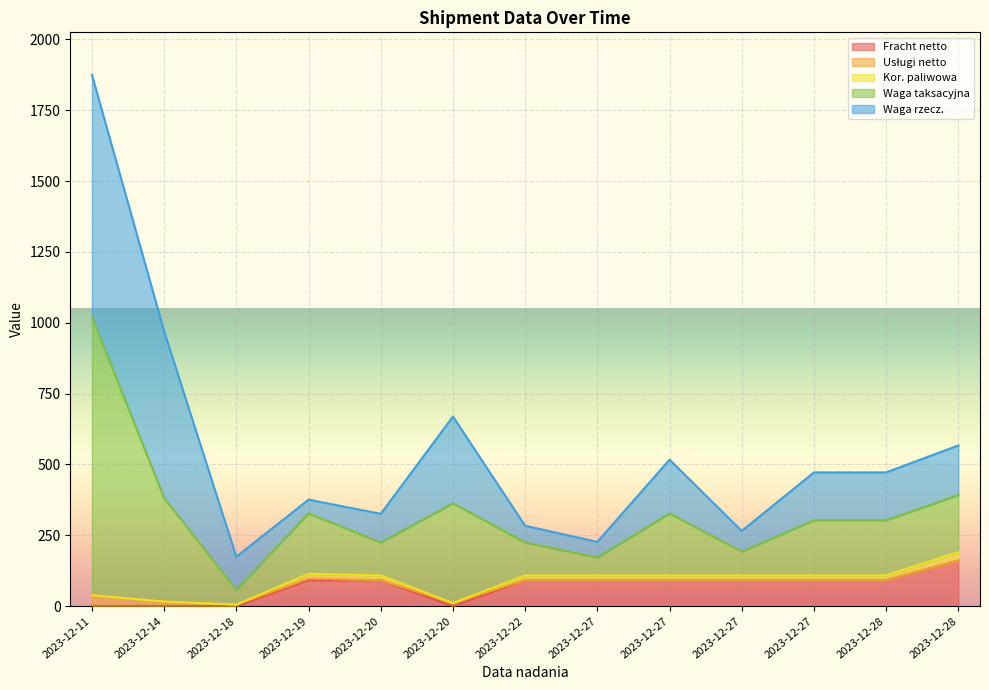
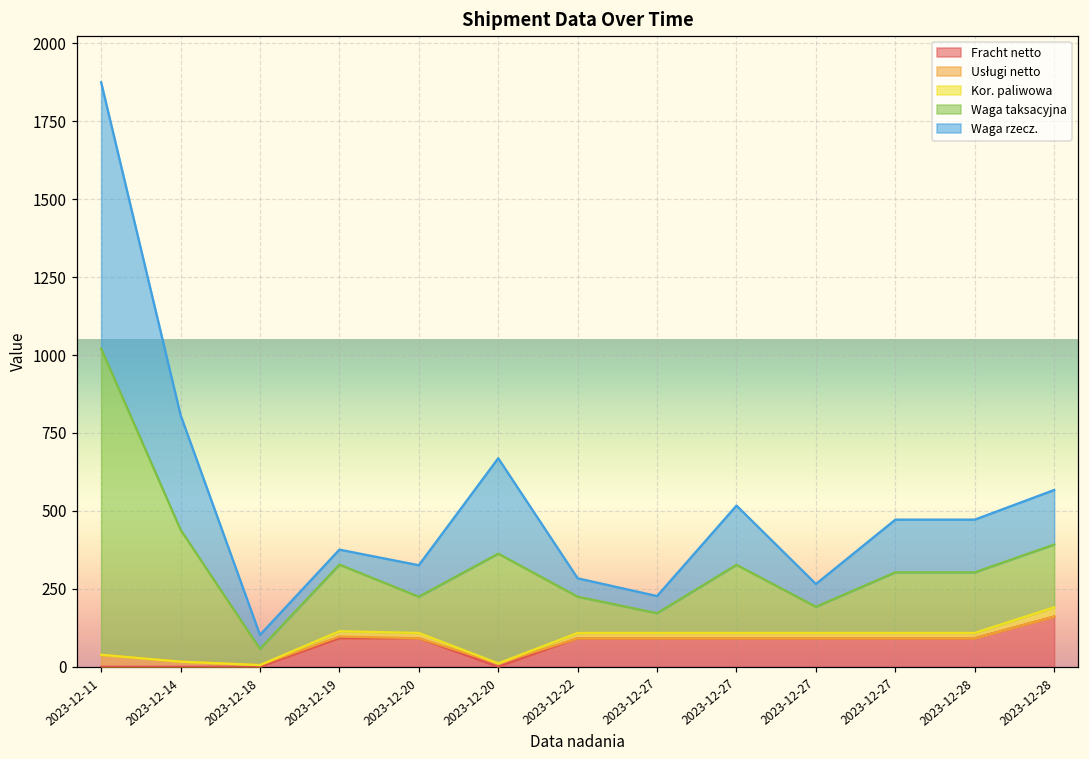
Waga taksacyjna, 2023-12-14: 370 -> 420
Waga rzecz., 2023-12-14: 590 -> 370
Waga rzecz., 2023-12-18: 120 -> 50
